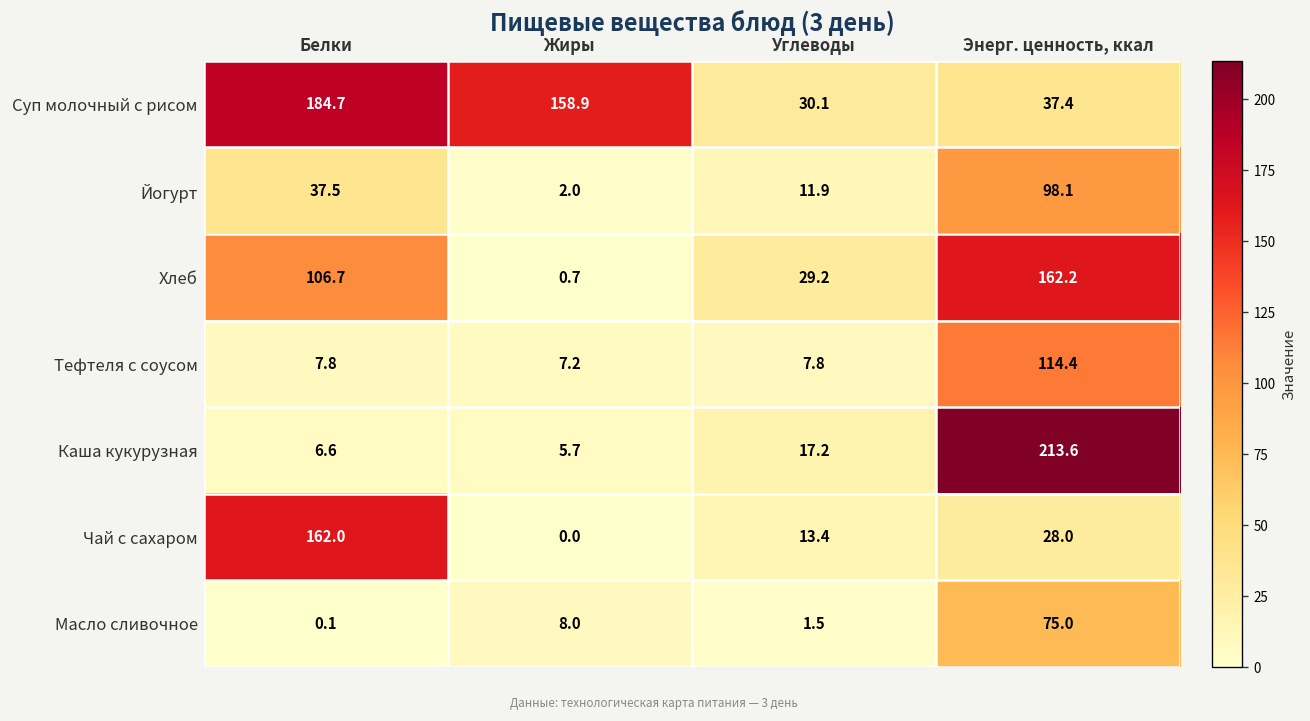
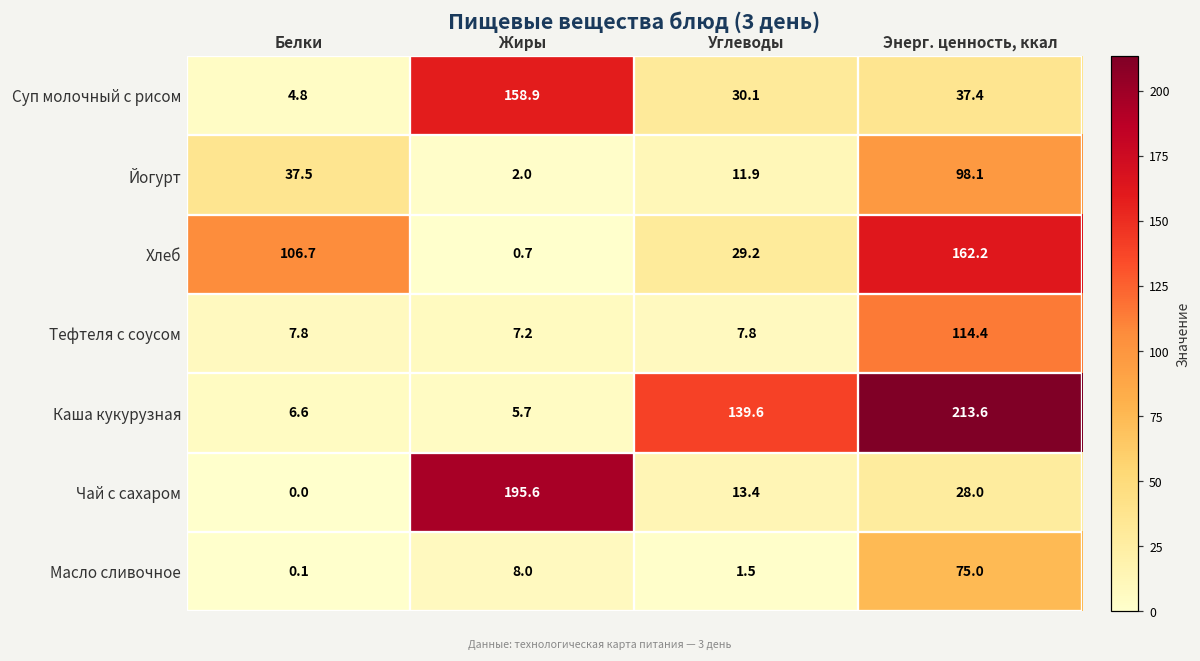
Суп молочный с рисом, Белки: 184.7 -> 4.8
Каша кукурузная, Углеводы: 17.2 -> 139.6
Чай с сахаром, Белки: 162.0 -> 0.0
Чай с сахаром, Жиры: 0.0 -> 195.6
